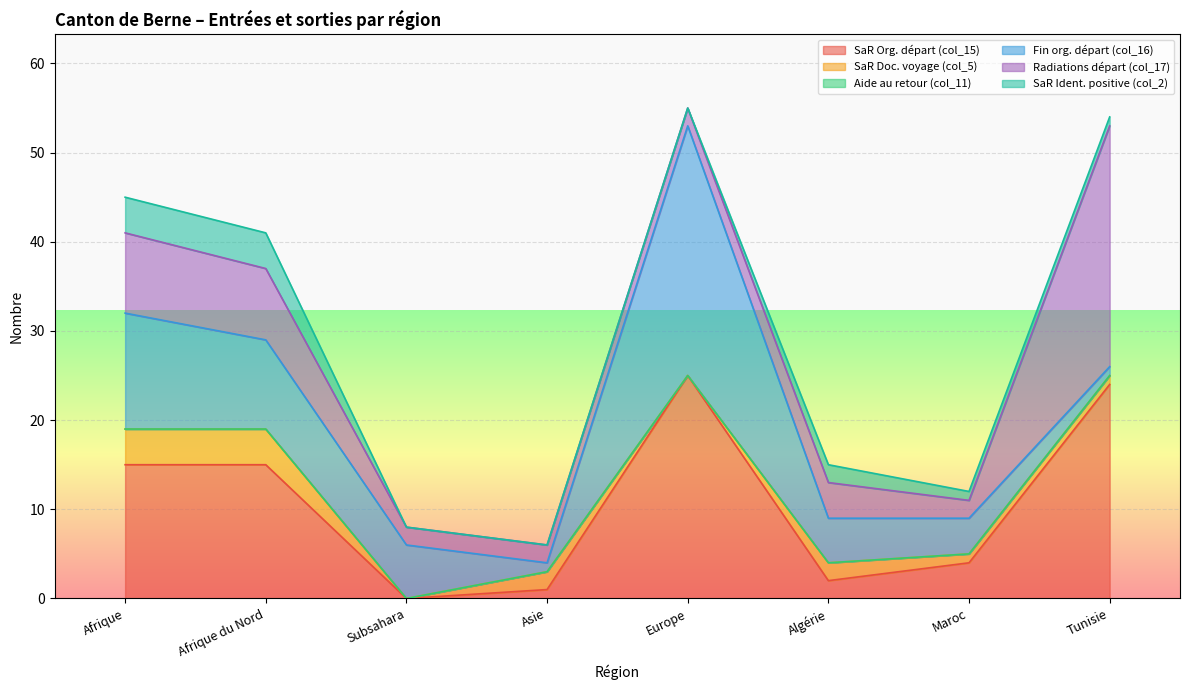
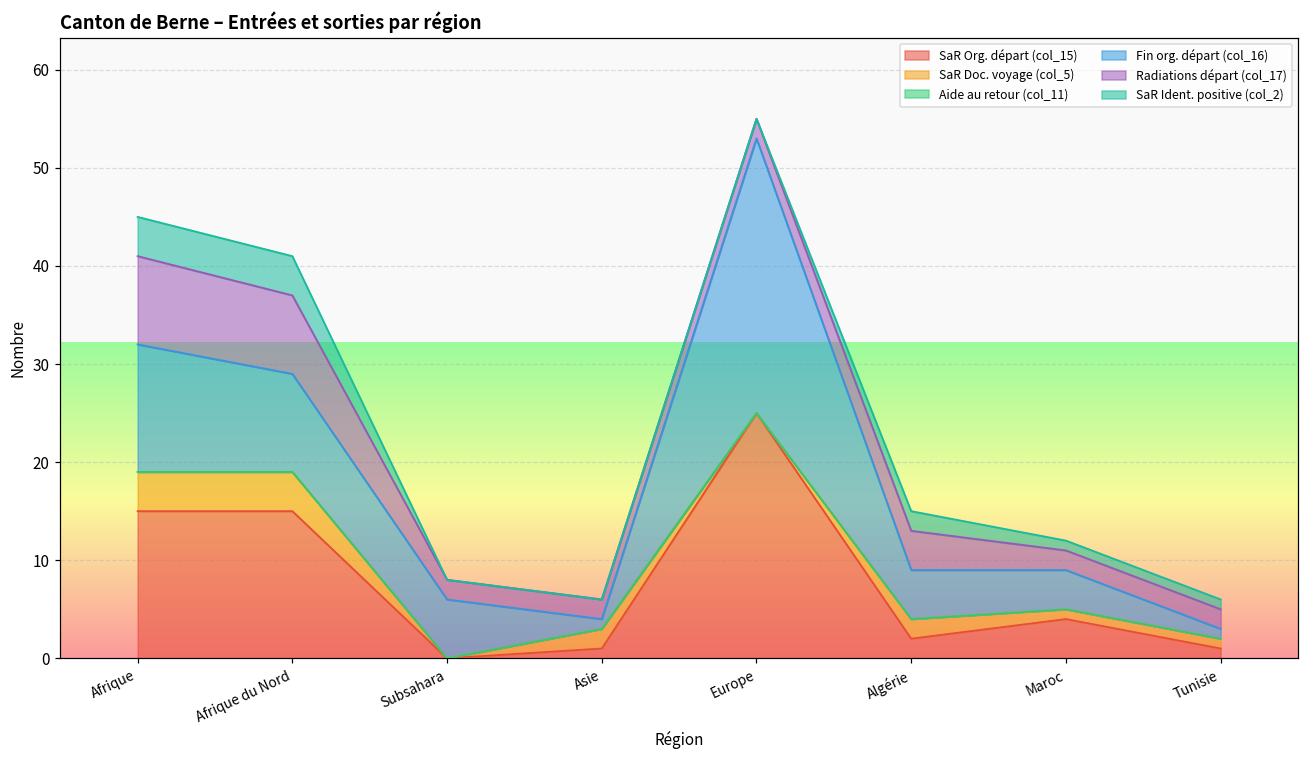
SaR Org. départ (col_15), Tunisie: 24 -> 1
Radiations départ (col_17), Tunisie: 27 -> 2
